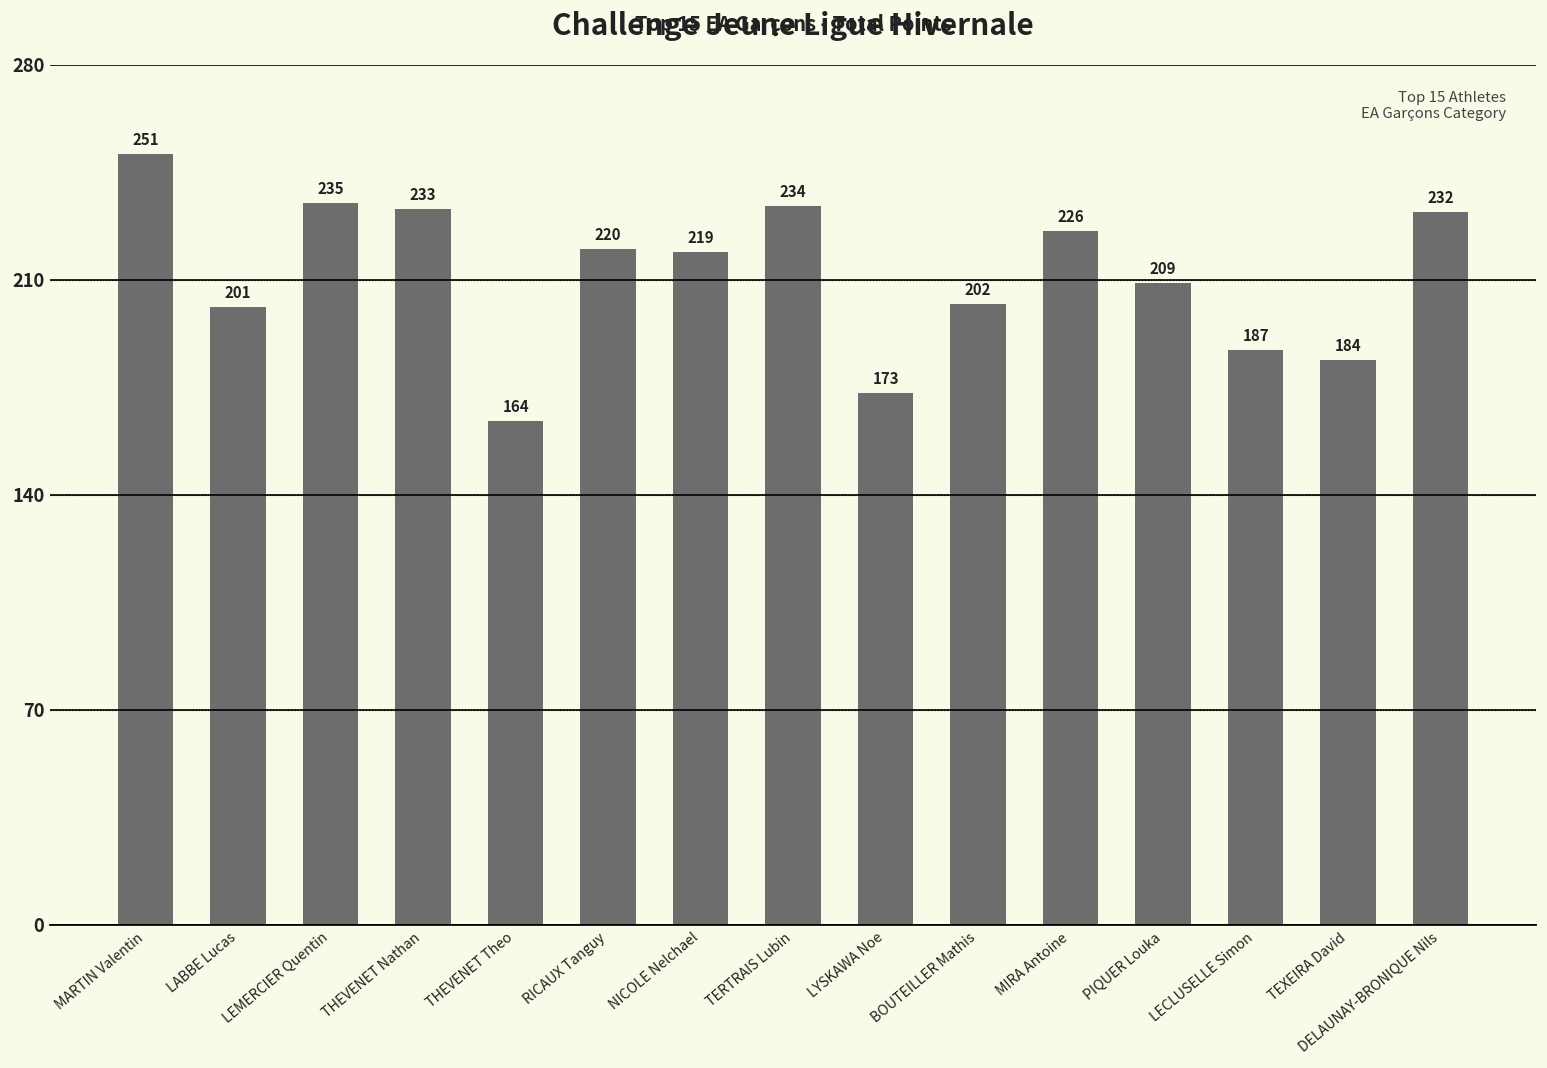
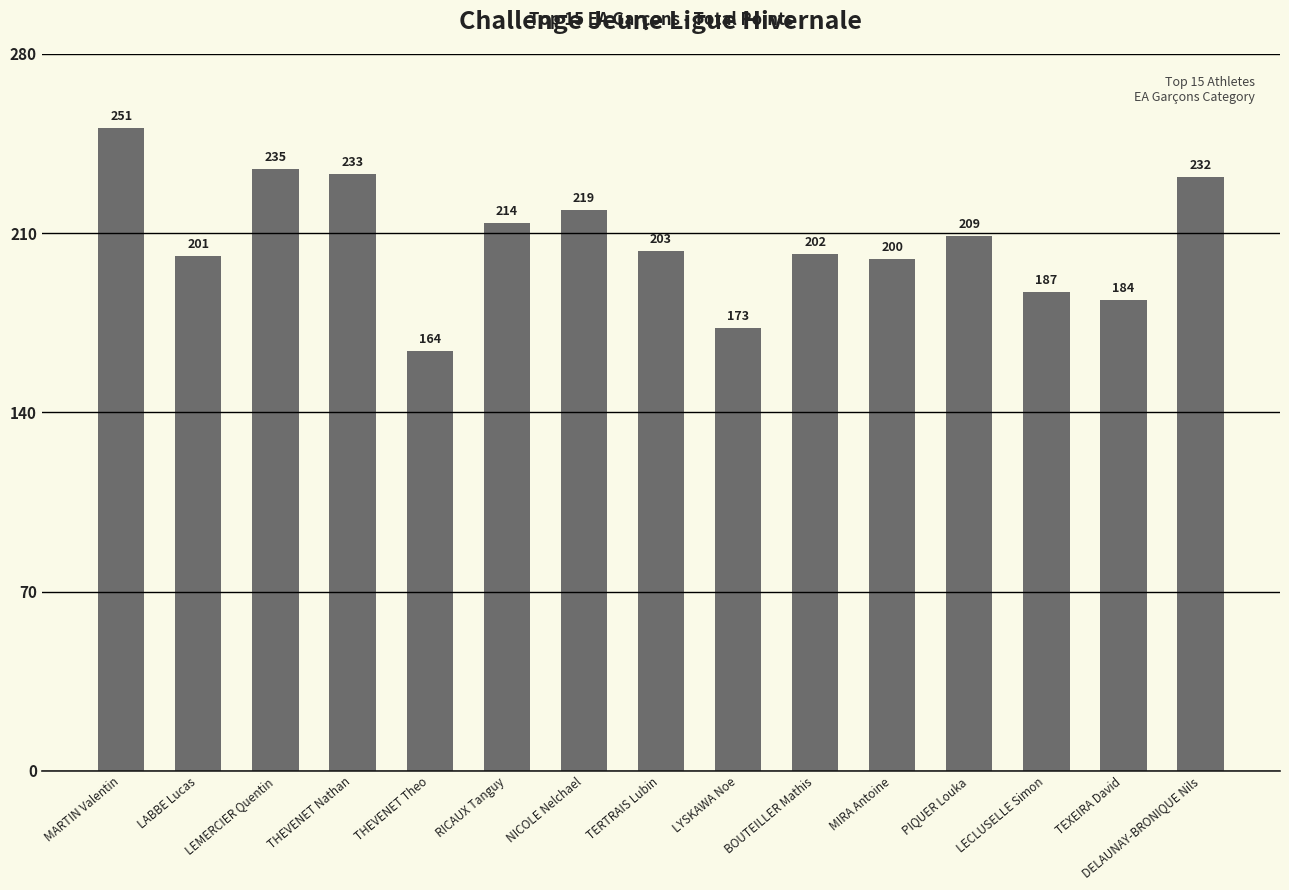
RICAUX Tanguy: 220 -> 214
TERTRAIS Lubin: 234 -> 203
MIRA Antoine: 226 -> 200
